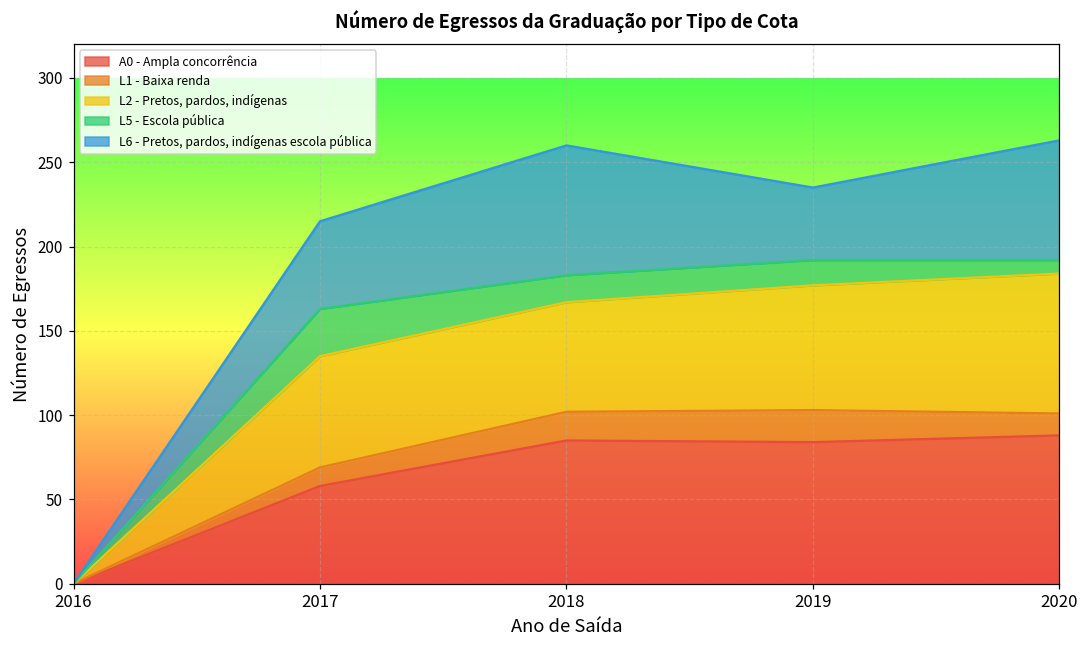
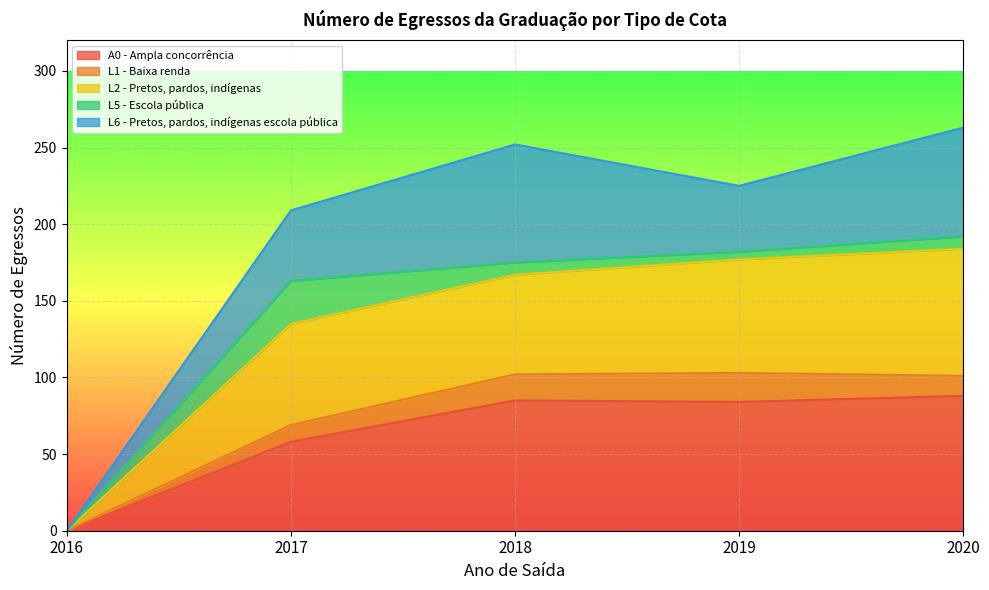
L6 - Pretos, pardos, indígenas escola pública, 2017: 52 -> 46
L5 - Escola pública, 2018: 16 -> 8
L5 - Escola pública, 2019: 15 -> 5
